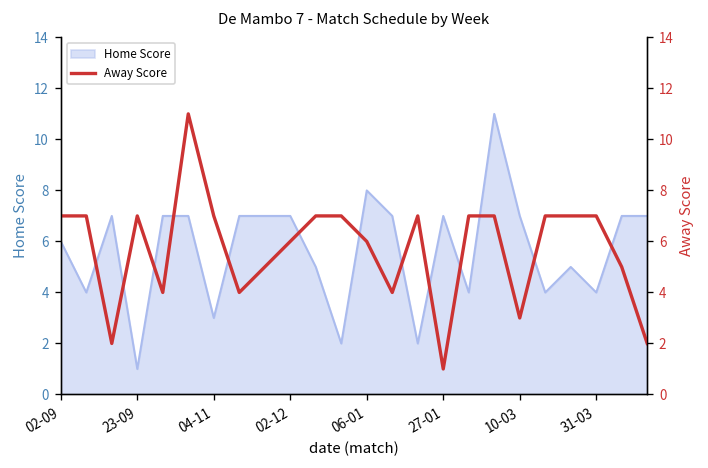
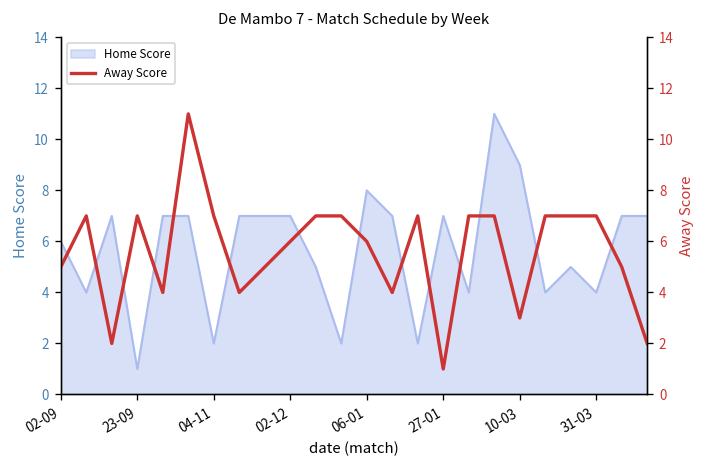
Home Score, 04-11: 3 -> 2
Home Score, 10-03: 7 -> 9
Away Score, 02-09: 7 -> 5
